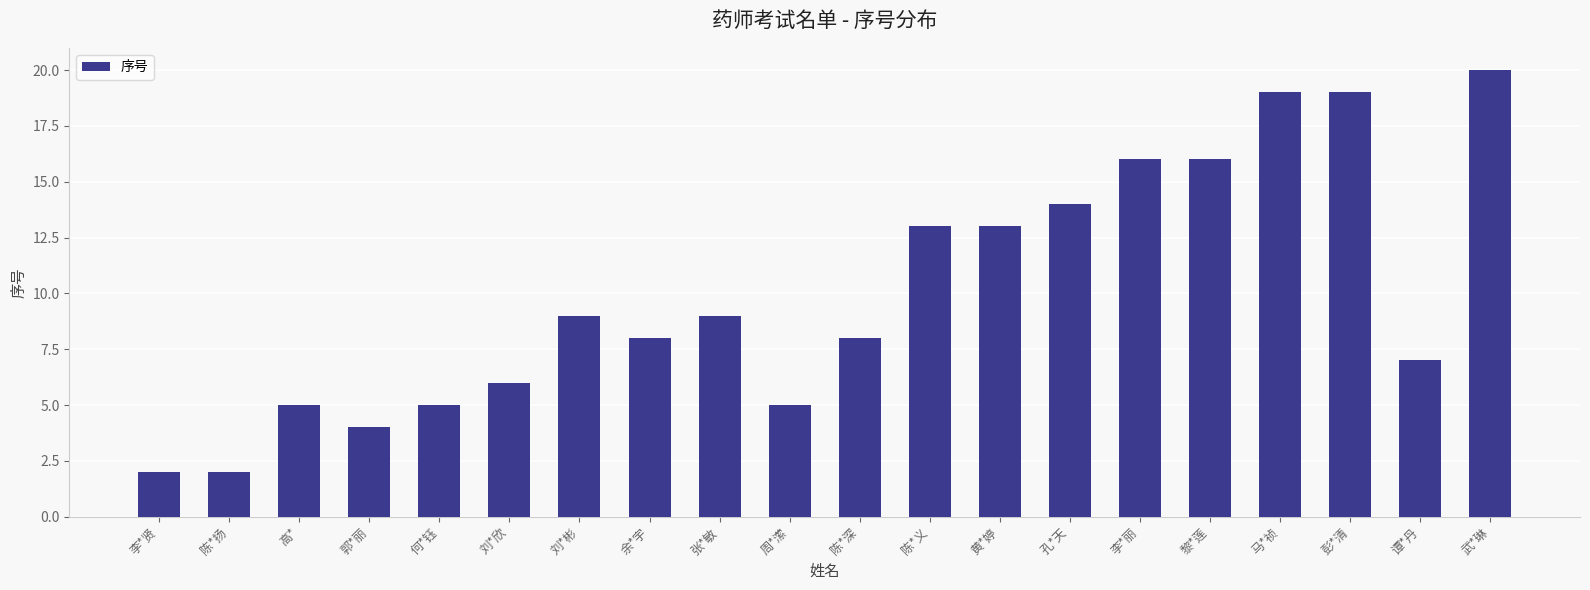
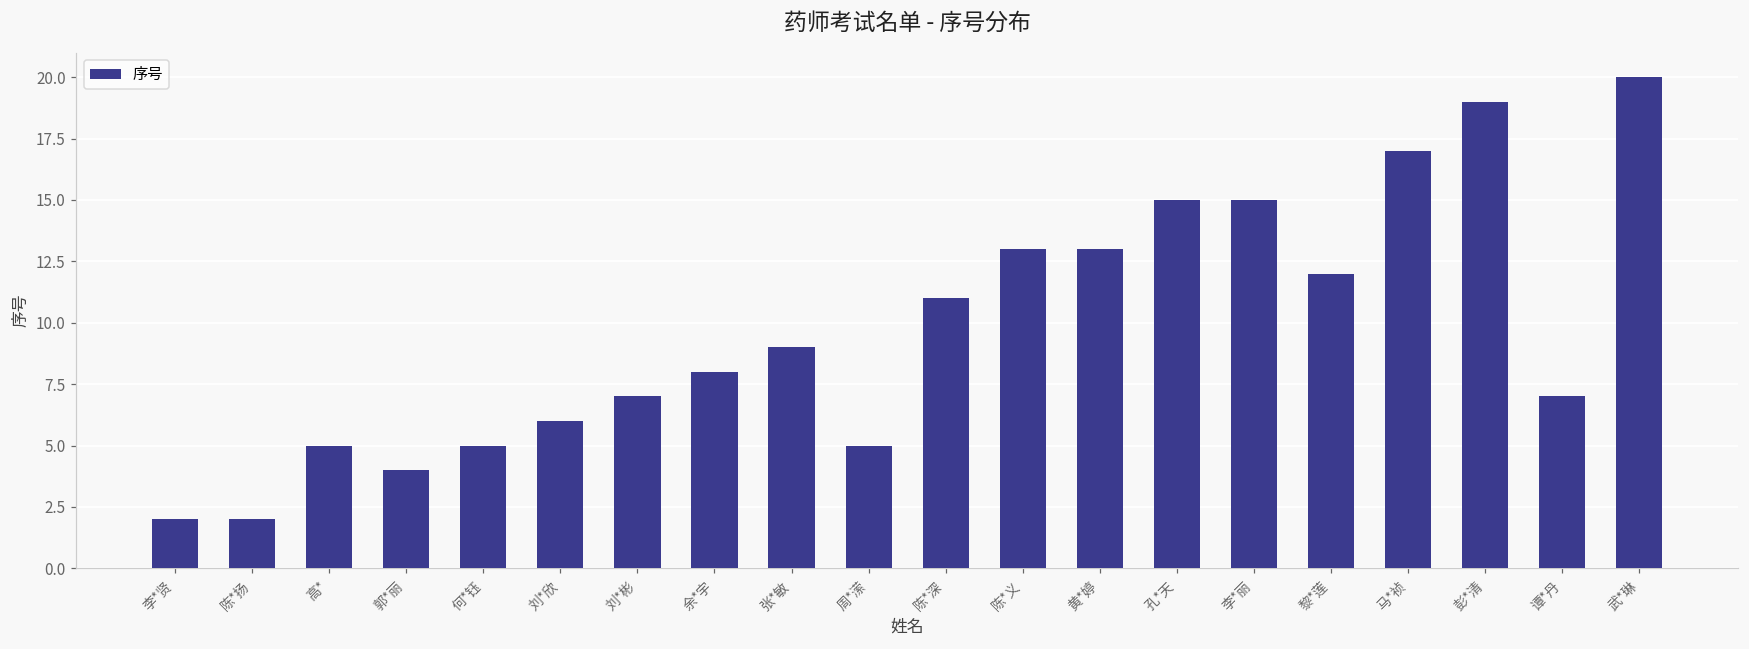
刘*彬: 9 -> 7
陈*深: 8 -> 11
孔*天: 14 -> 15
李*丽: 16 -> 15
黎*莲: 16 -> 12
马*祯: 19 -> 17
